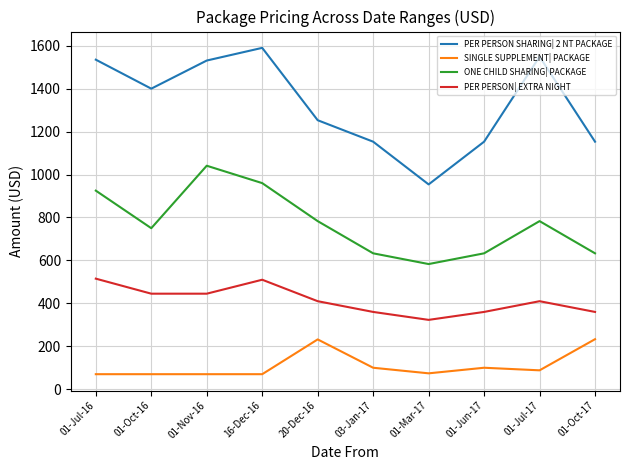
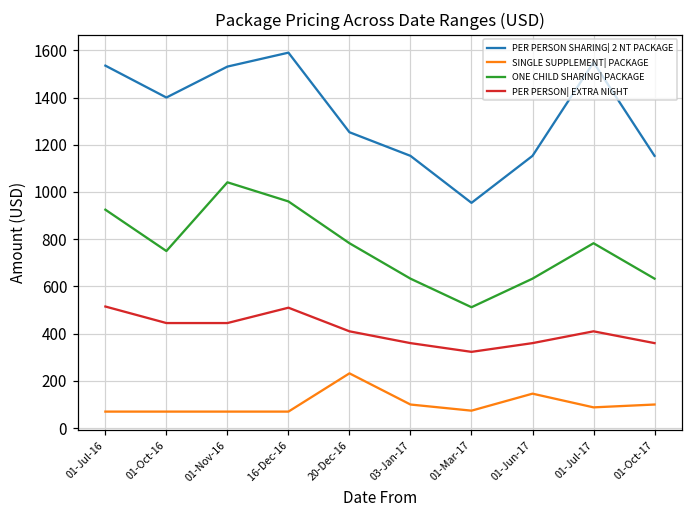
ONE CHILD SHARING| PACKAGE, 01-Mar-17: 580 -> 510
SINGLE SUPPLEMENT| PACKAGE, 01-Jun-17: 100 -> 150
SINGLE SUPPLEMENT| PACKAGE, 01-Oct-17: 230 -> 100
